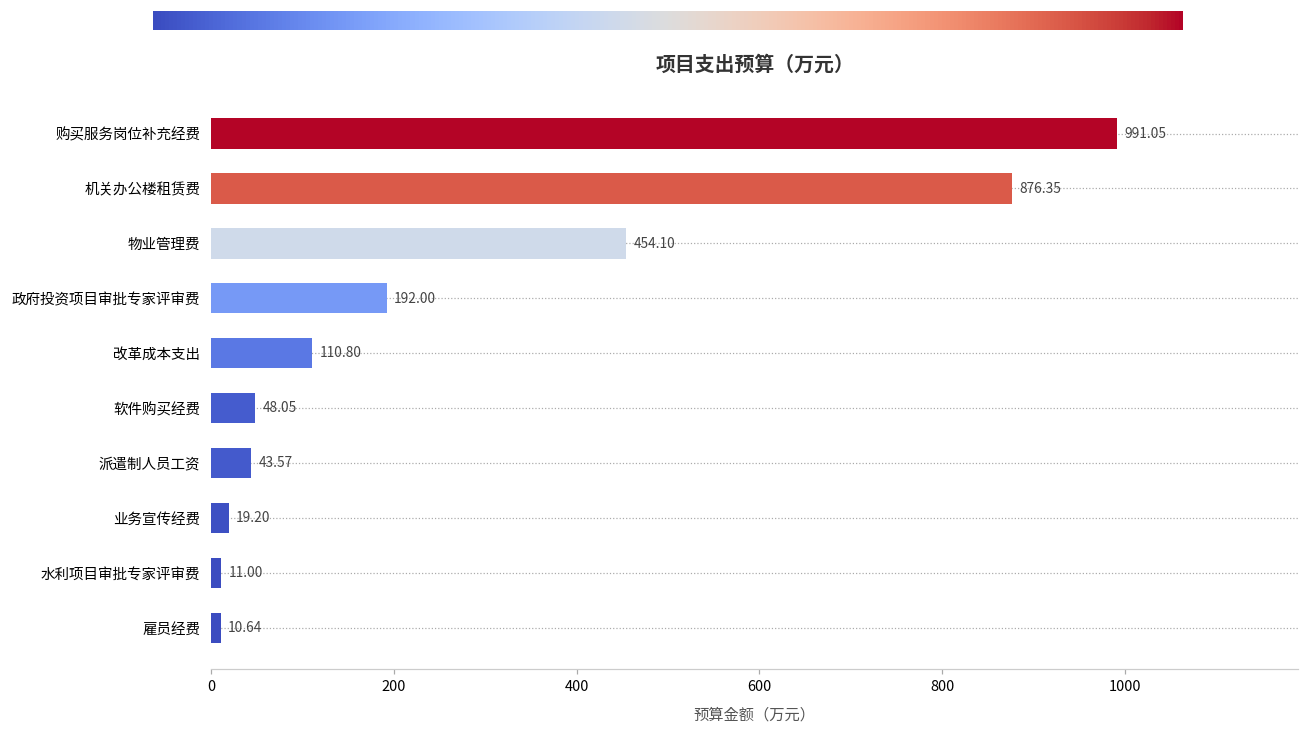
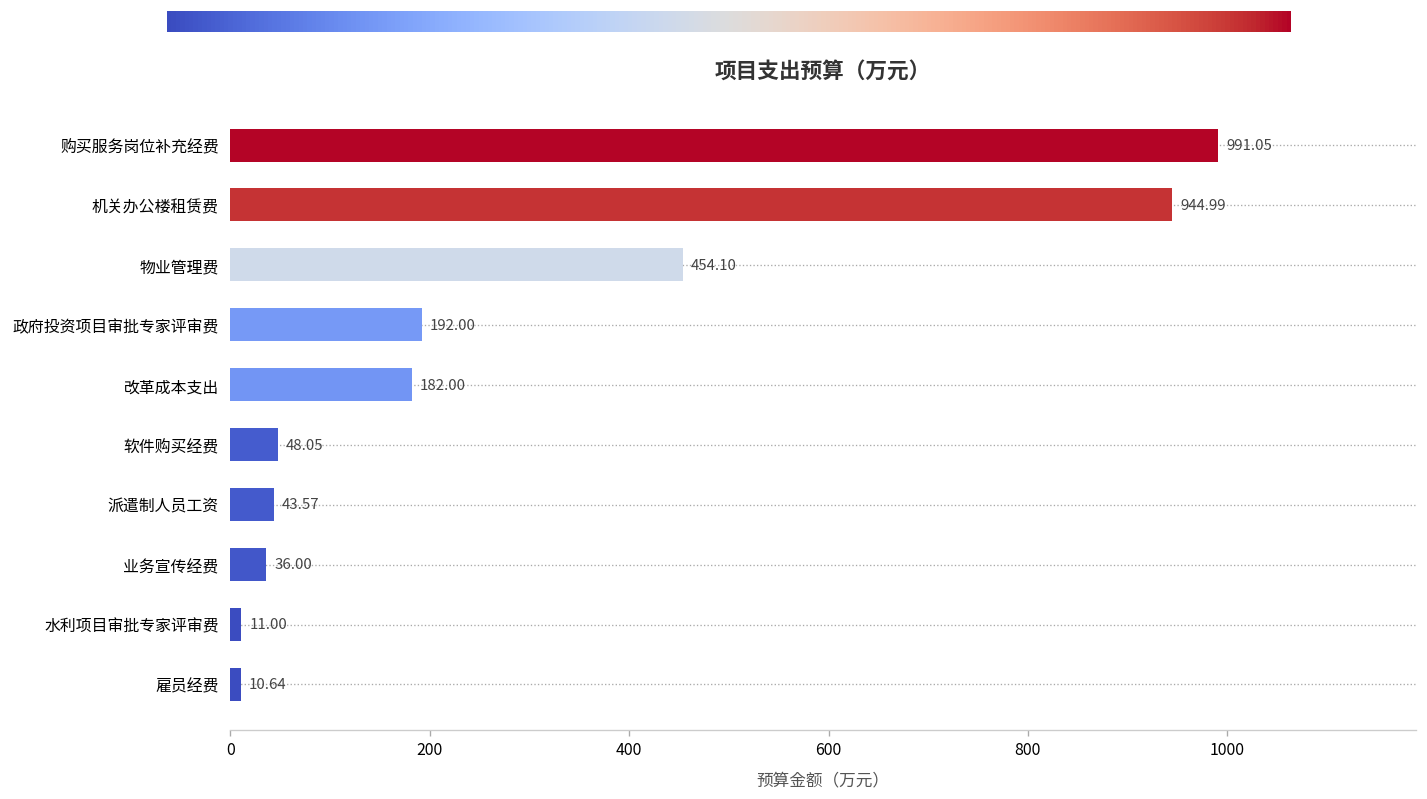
机关办公楼租赁费: 876.35 -> 944.99
改革成本支出: 110.80 -> 182.00
业务宣传经费: 19.20 -> 36.00
